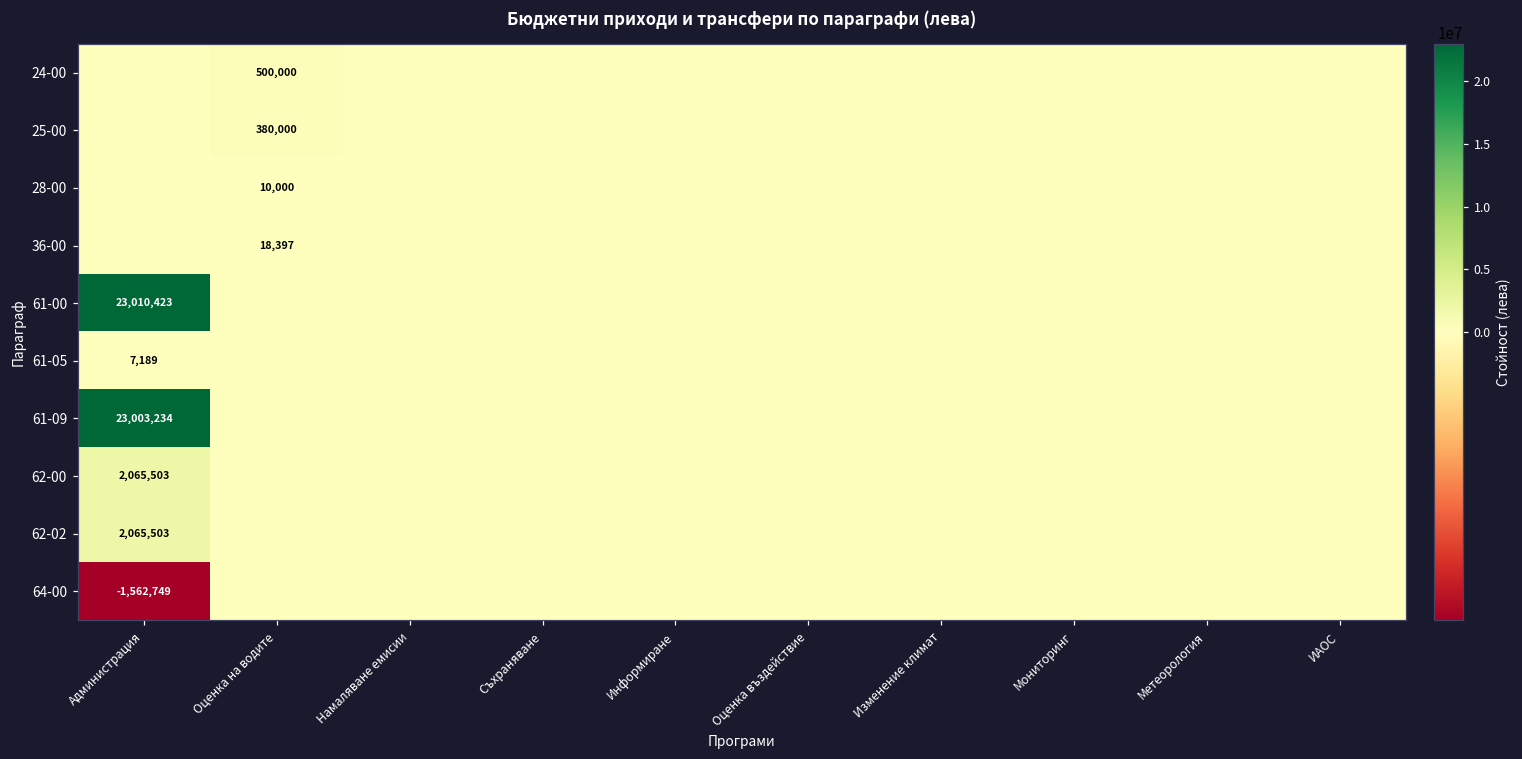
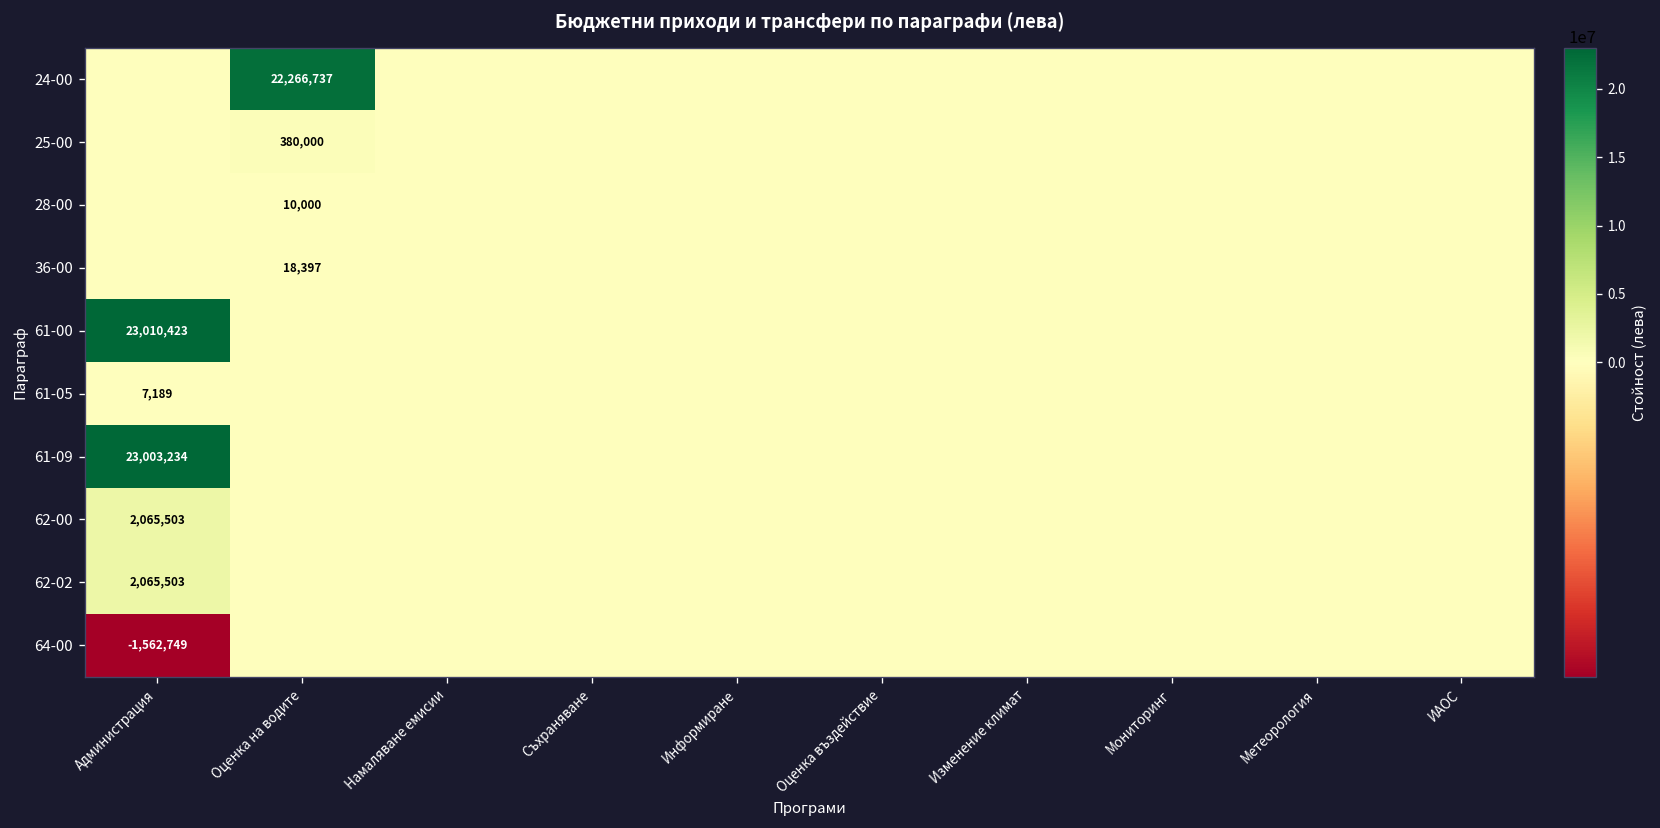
24-00, Оценка на водите: 500,000 -> 22,266,737
